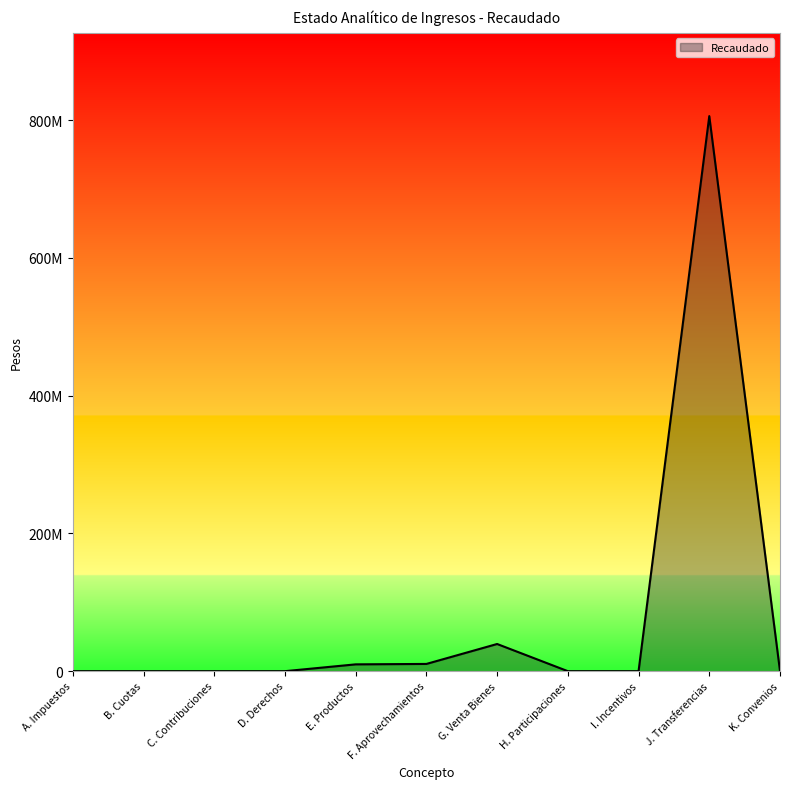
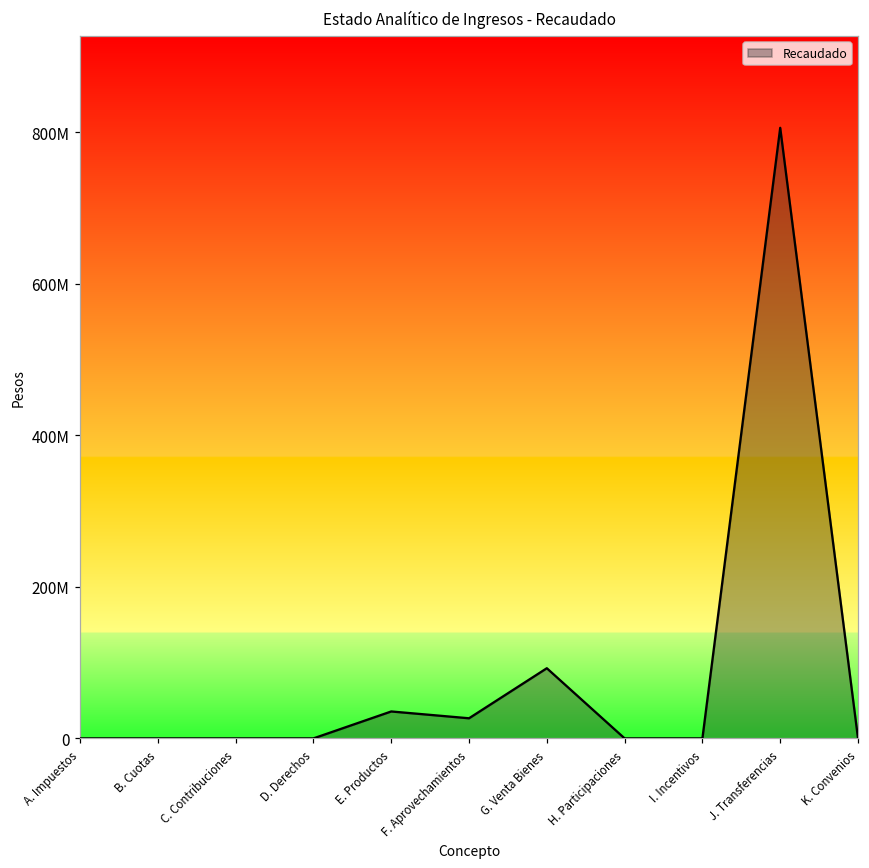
E. Productos: 10000000 -> 40000000
F. Aprovechamientos: 10000000 -> 30000000
G. Venta Bienes: 40000000 -> 90000000
